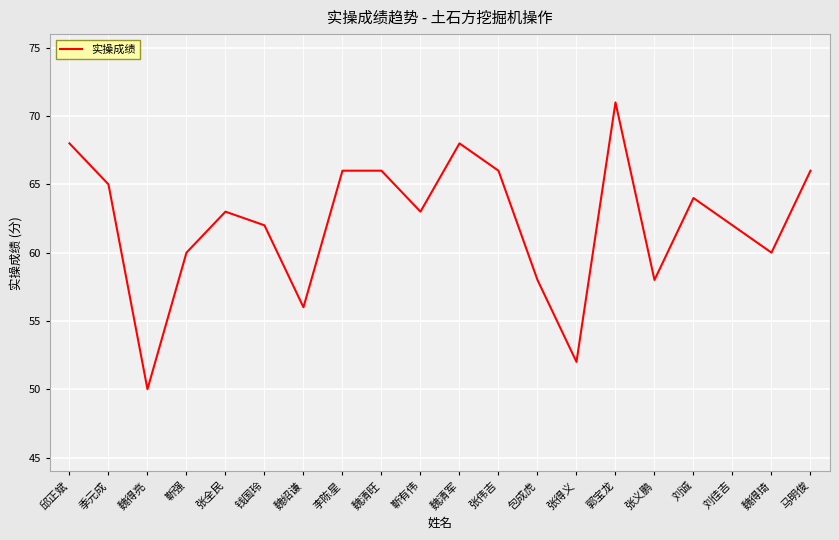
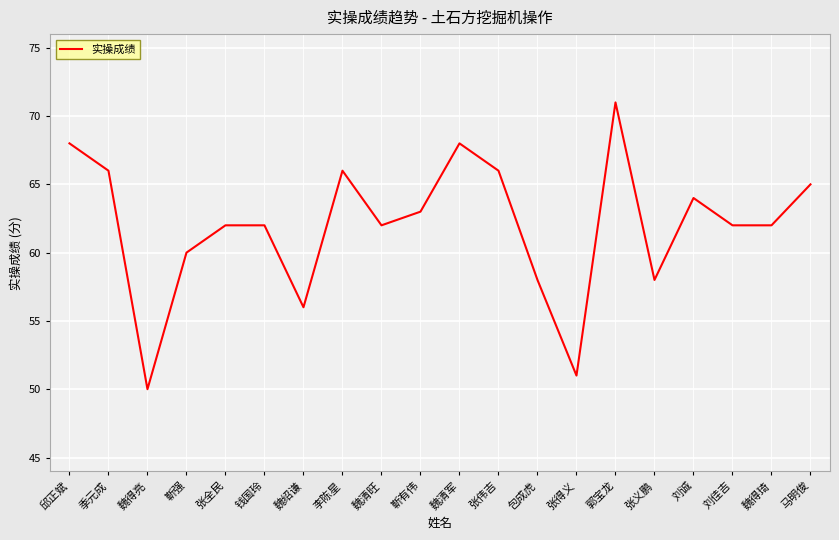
季元成: 65 -> 66
张全民: 63 -> 62
魏清旺: 66 -> 62
张得义: 52 -> 51
魏得琦: 60 -> 62
马明俊: 66 -> 65
